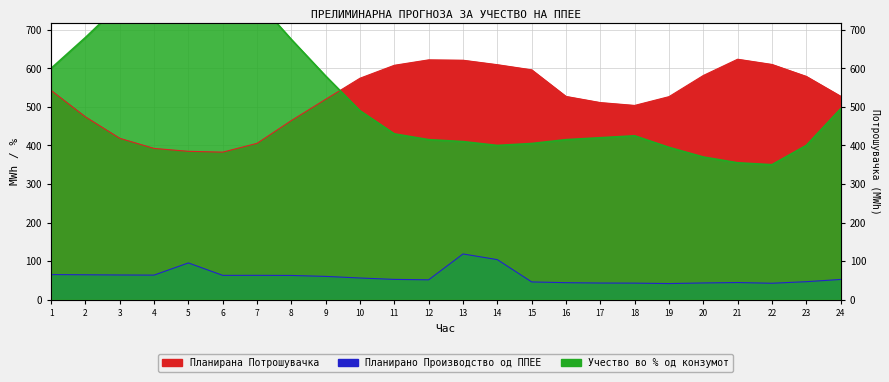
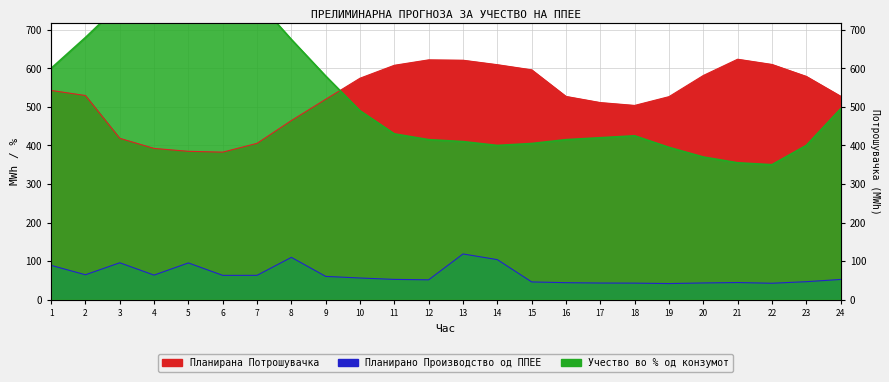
Планирано Производство од ППЕЕ, 1: 60 -> 90
Планирана Потрошувачка, 2: 470 -> 530
Планирано Производство од ППЕЕ, 3: 60 -> 100
Планирано Производство од ППЕЕ, 8: 60 -> 110
